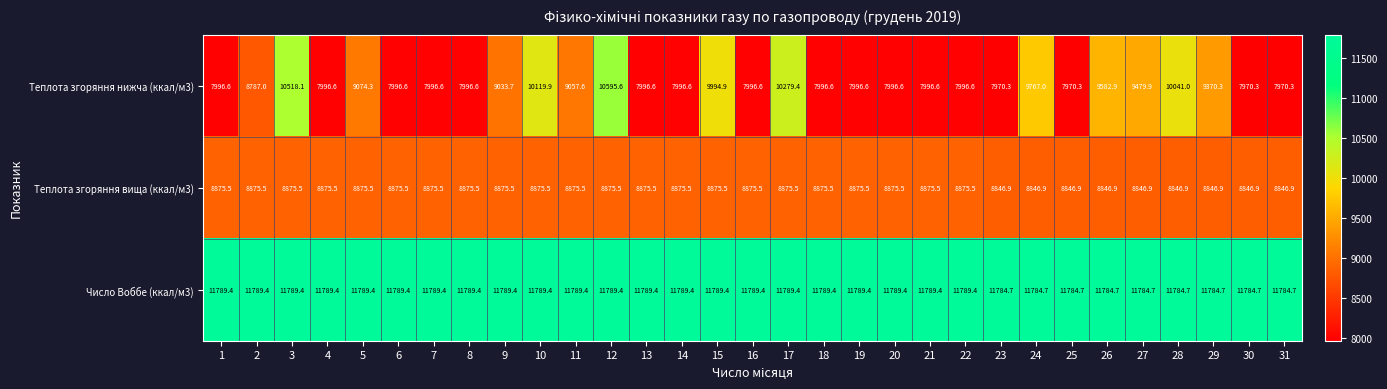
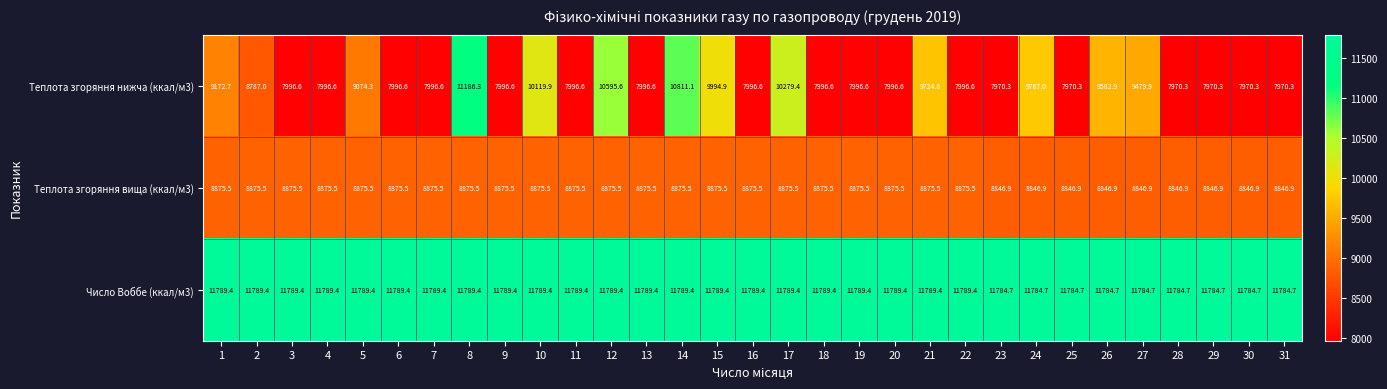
Теплота згоряння нижча (ккал/м3), 1: 7996.6 -> 9172.7
Теплота згоряння нижча (ккал/м3), 3: 10518.1 -> 7996.6
Теплота згоряння нижча (ккал/м3), 8: 7996.6 -> 11186.3
Теплота згоряння нижча (ккал/м3), 9: 9033.7 -> 7996.6
Теплота згоряння нижча (ккал/м3), 11: 9057.6 -> 7996.6
Теплота згоряння нижча (ккал/м3), 14: 7996.6 -> 10811.1
Теплота згоряння нижча (ккал/м3), 21: 7996.6 -> 9724.8
Теплота згоряння нижча (ккал/м3), 28: 10041.0 -> 7970.3
Теплота згоряння нижча (ккал/м3), 29: 9370.3 -> 7970.3
